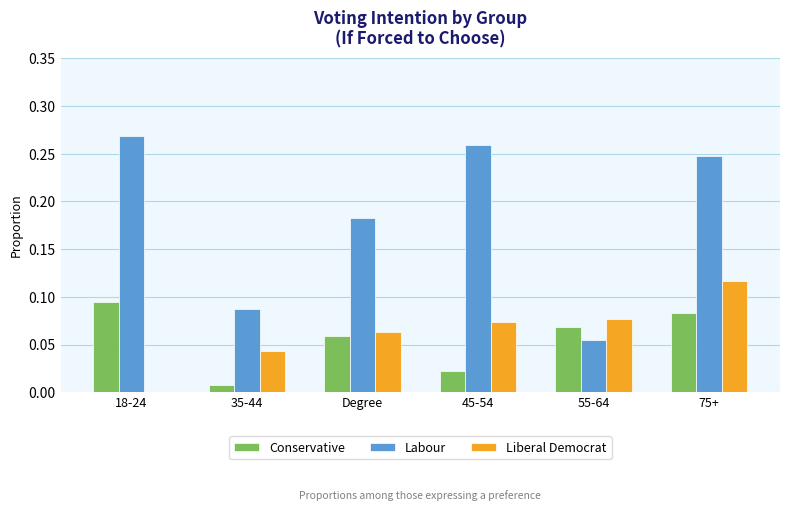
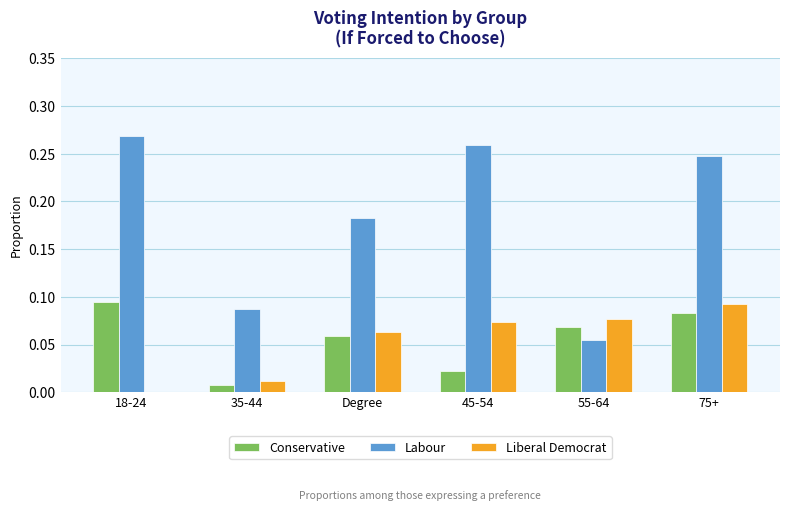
Liberal Democrat, 35-44: 0.04 -> 0.01
Liberal Democrat, 75+: 0.12 -> 0.09
